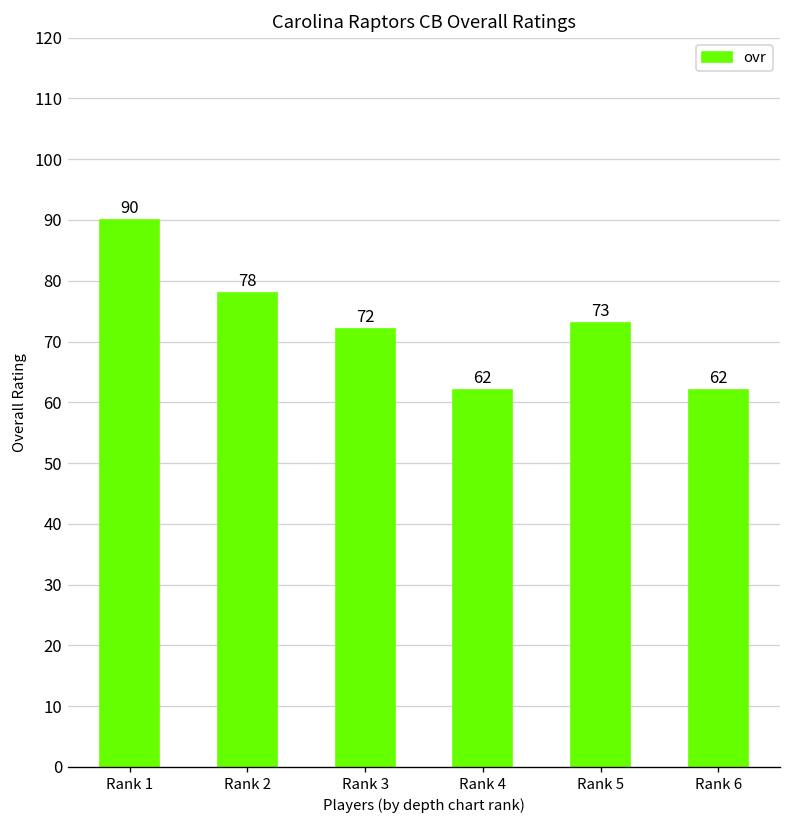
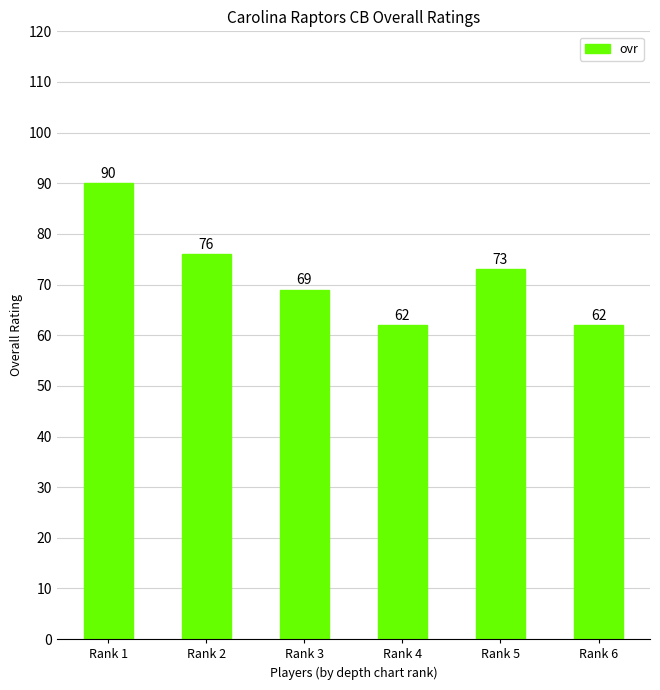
Rank 2: 78 -> 76
Rank 3: 72 -> 69
